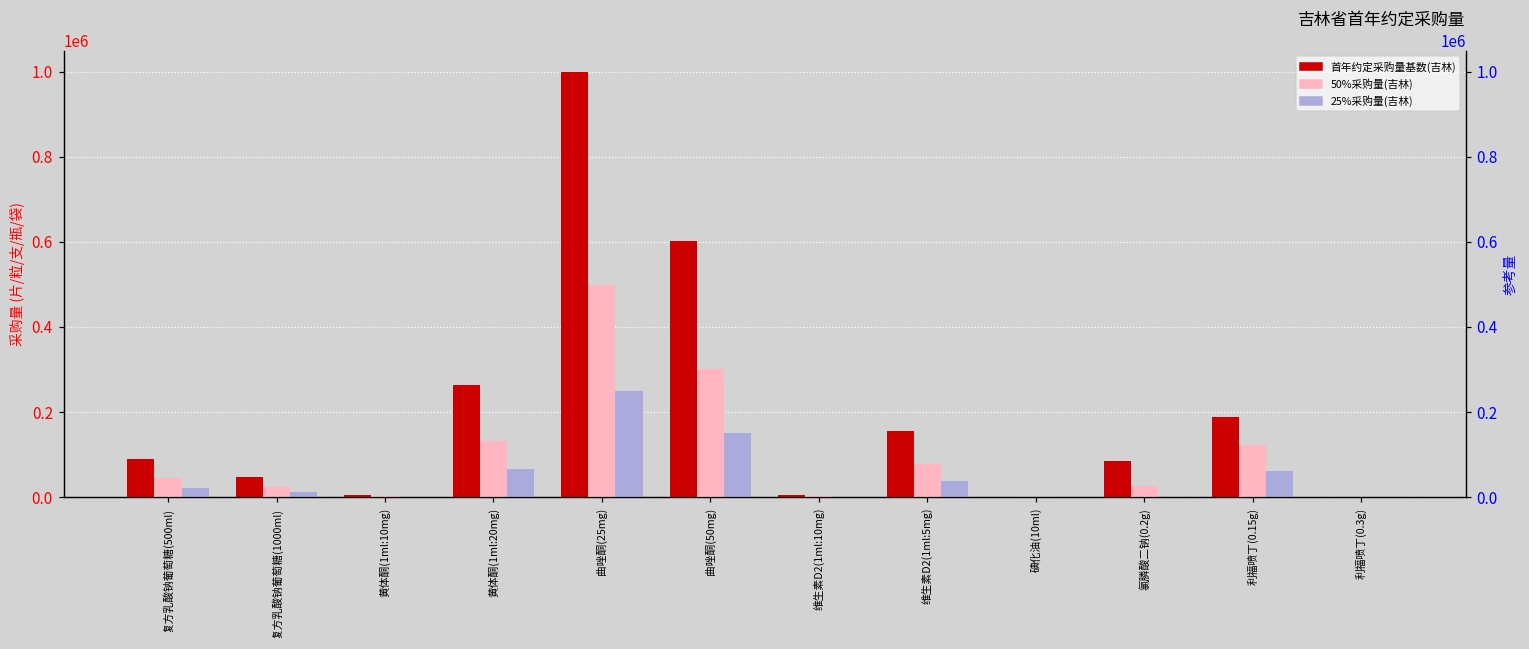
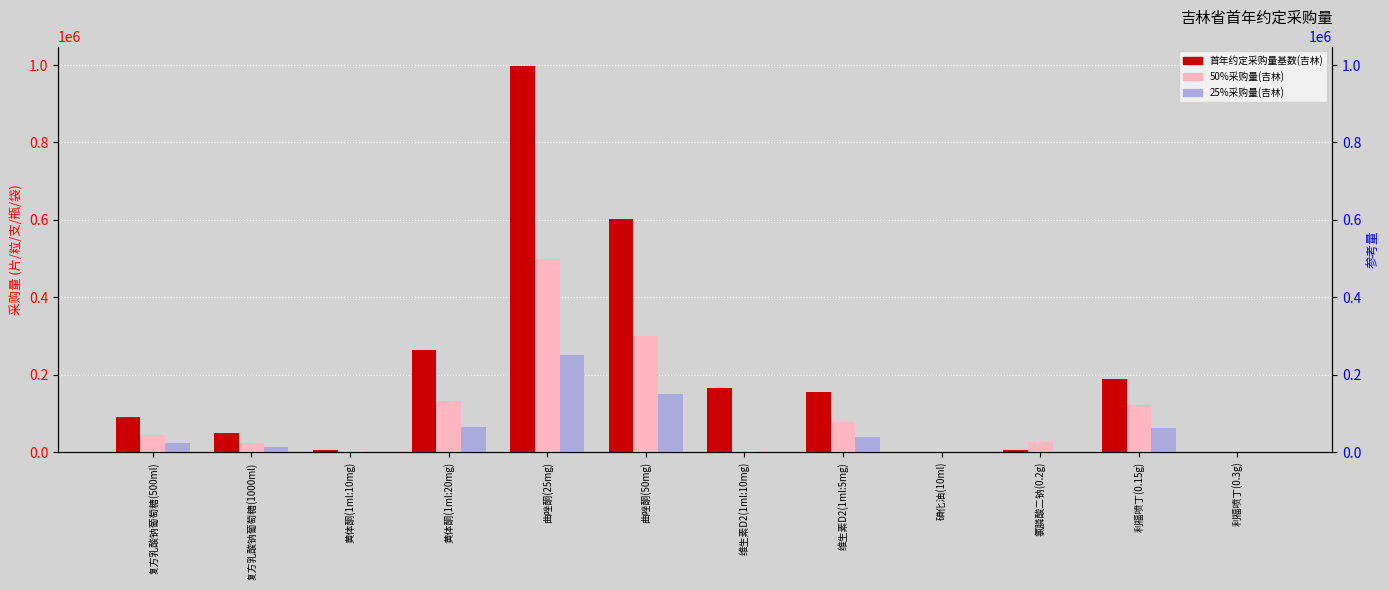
首年约定采购量基数(吉林), 维生素D2(1ml:10mg): 0 -> 170000
首年约定采购量基数(吉林), 氯膦酸二钠(0.2g): 90000 -> 0
